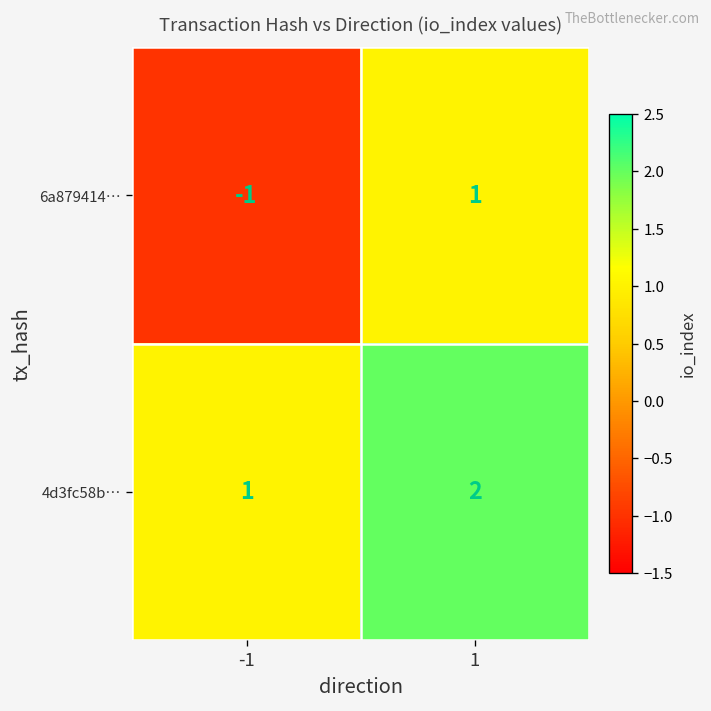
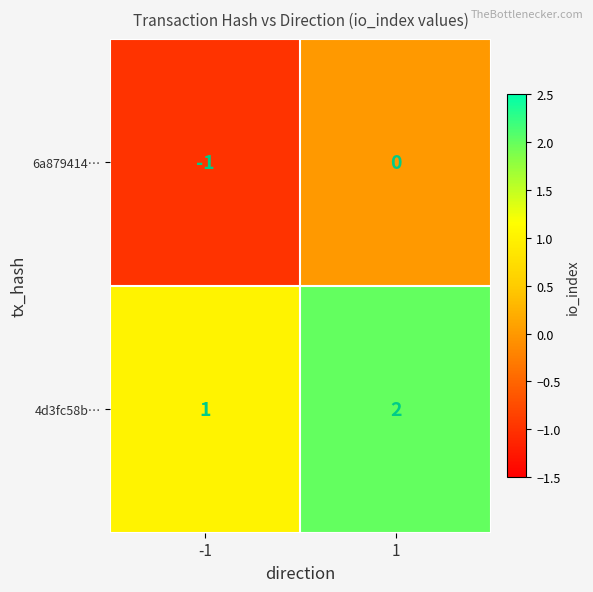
6a879414…, 1: 1 -> 0
